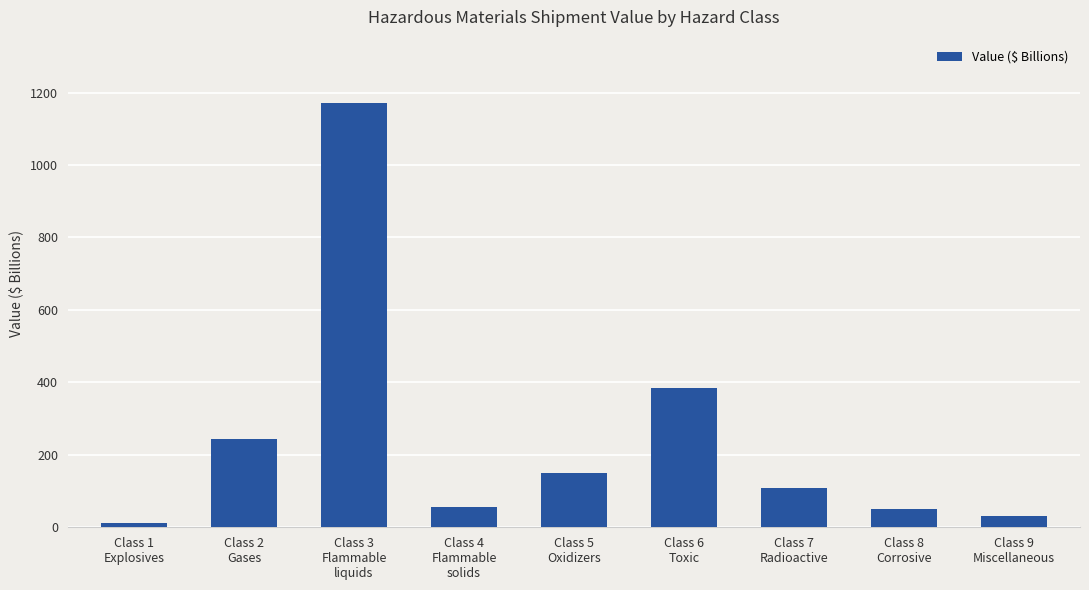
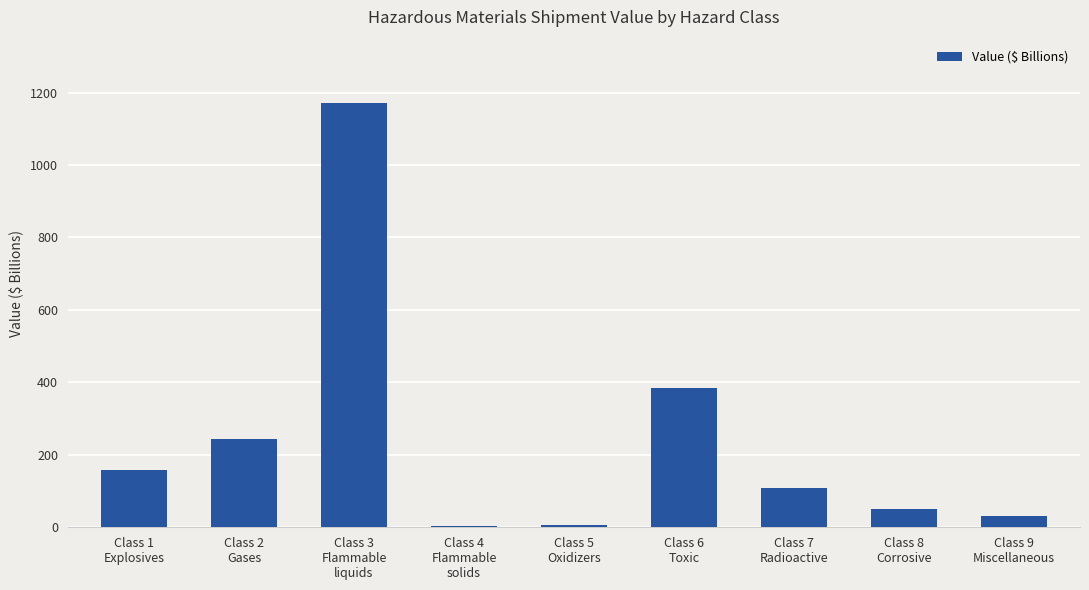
Class 1 Explosives: 10 -> 160
Class 4 Flammable solids: 60 -> 0
Class 5 Oxidizers: 150 -> 10
